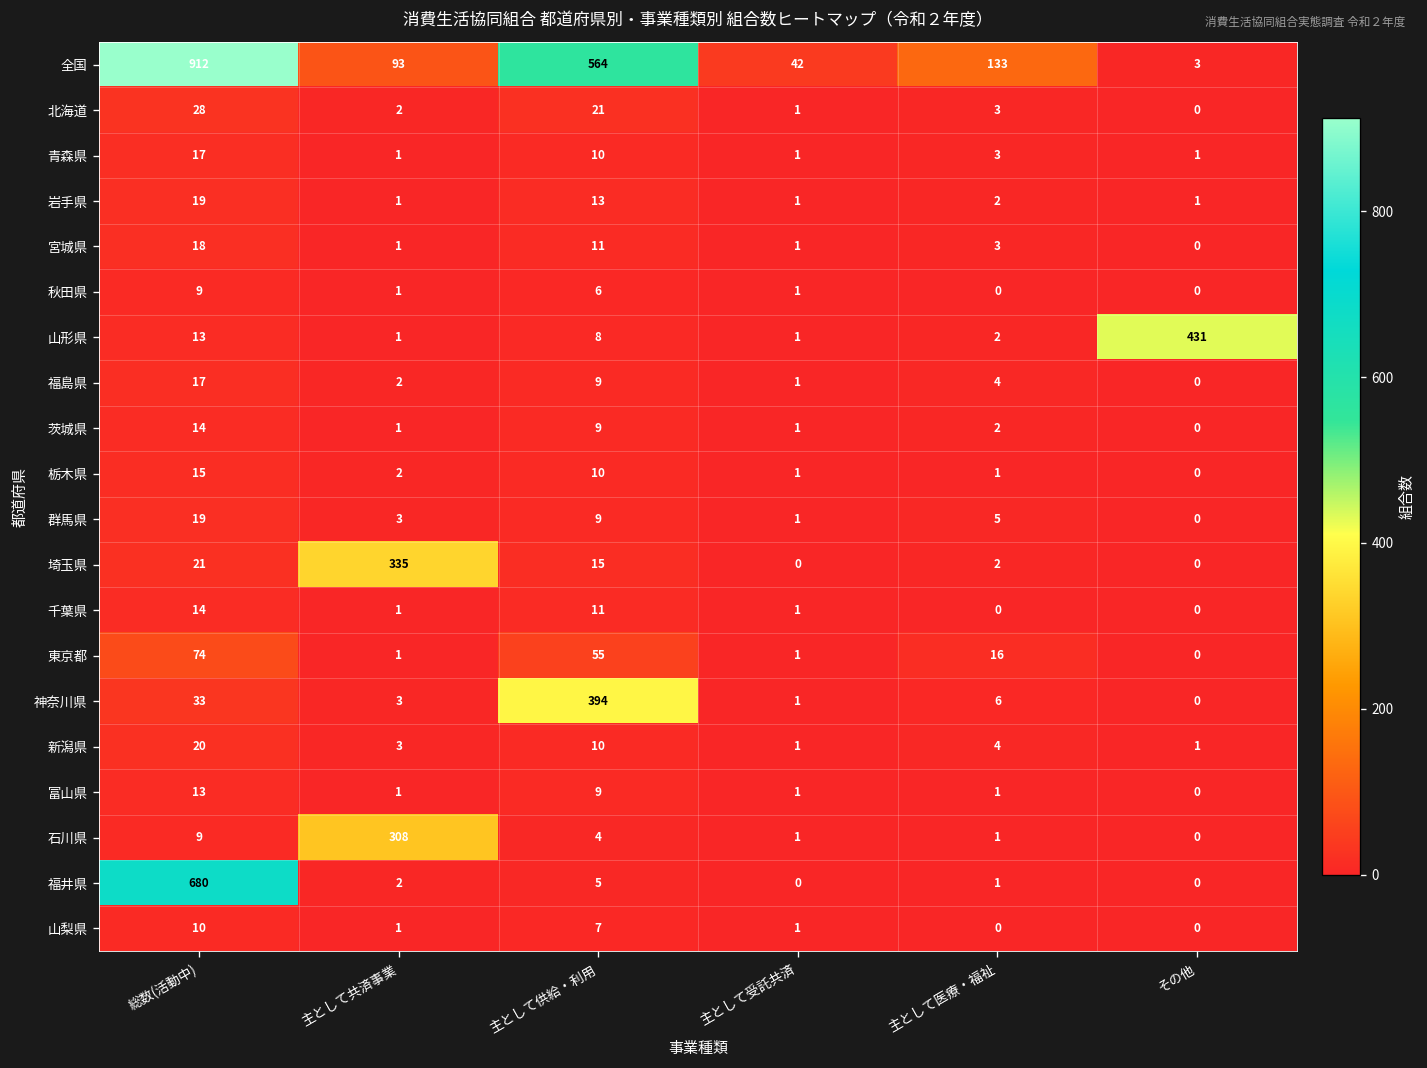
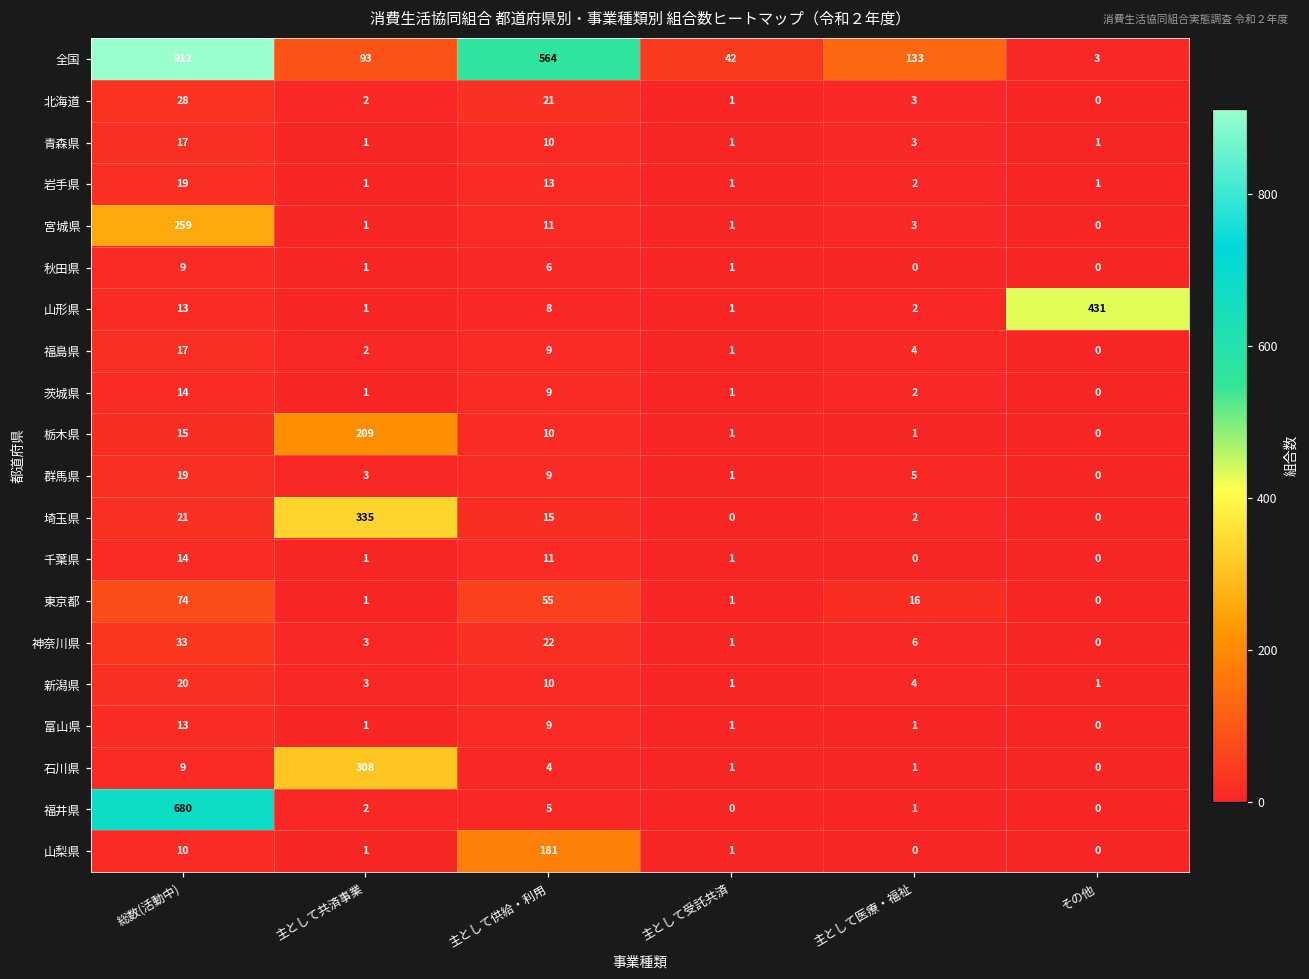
宮城県, 総数(活動中): 18 -> 259
栃木県, 主として共済事業: 2 -> 209
神奈川県, 主として供給・利用: 394 -> 22
山梨県, 主として供給・利用: 7 -> 181
